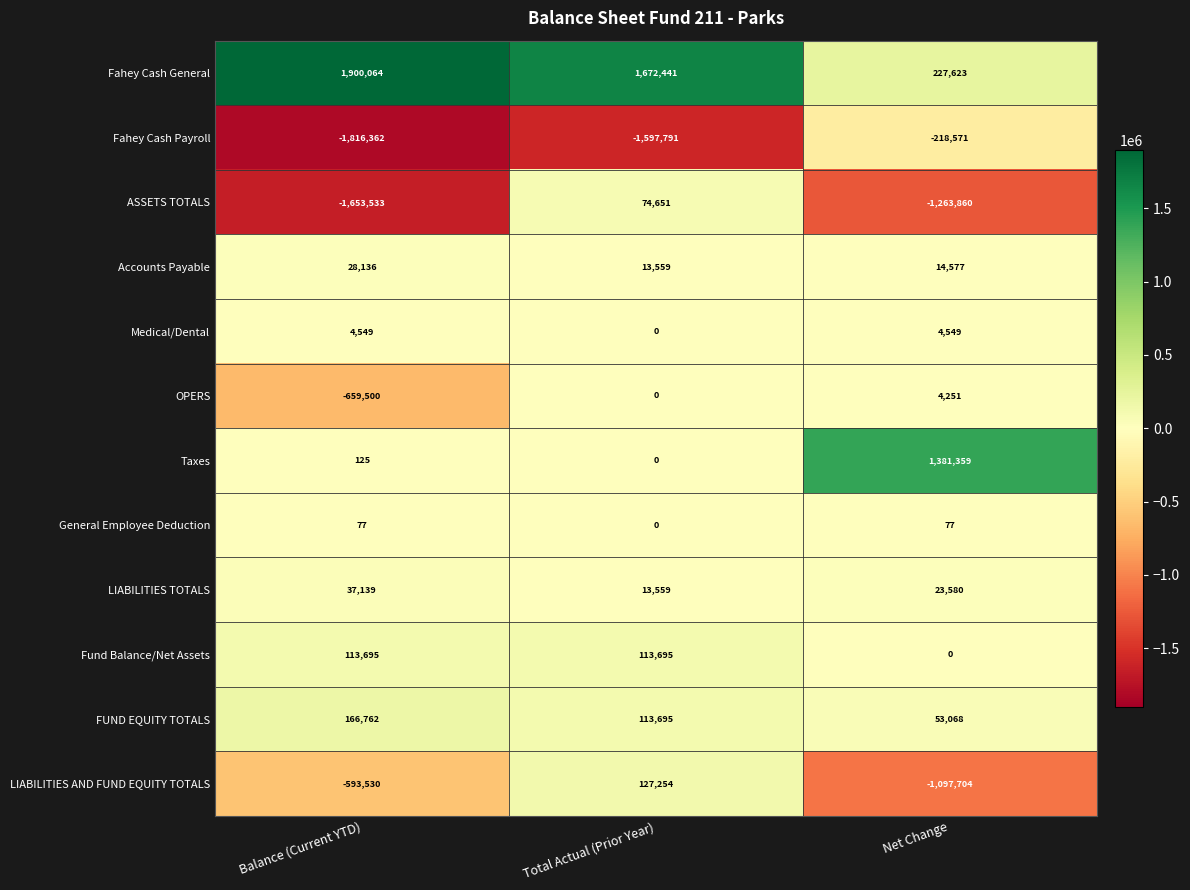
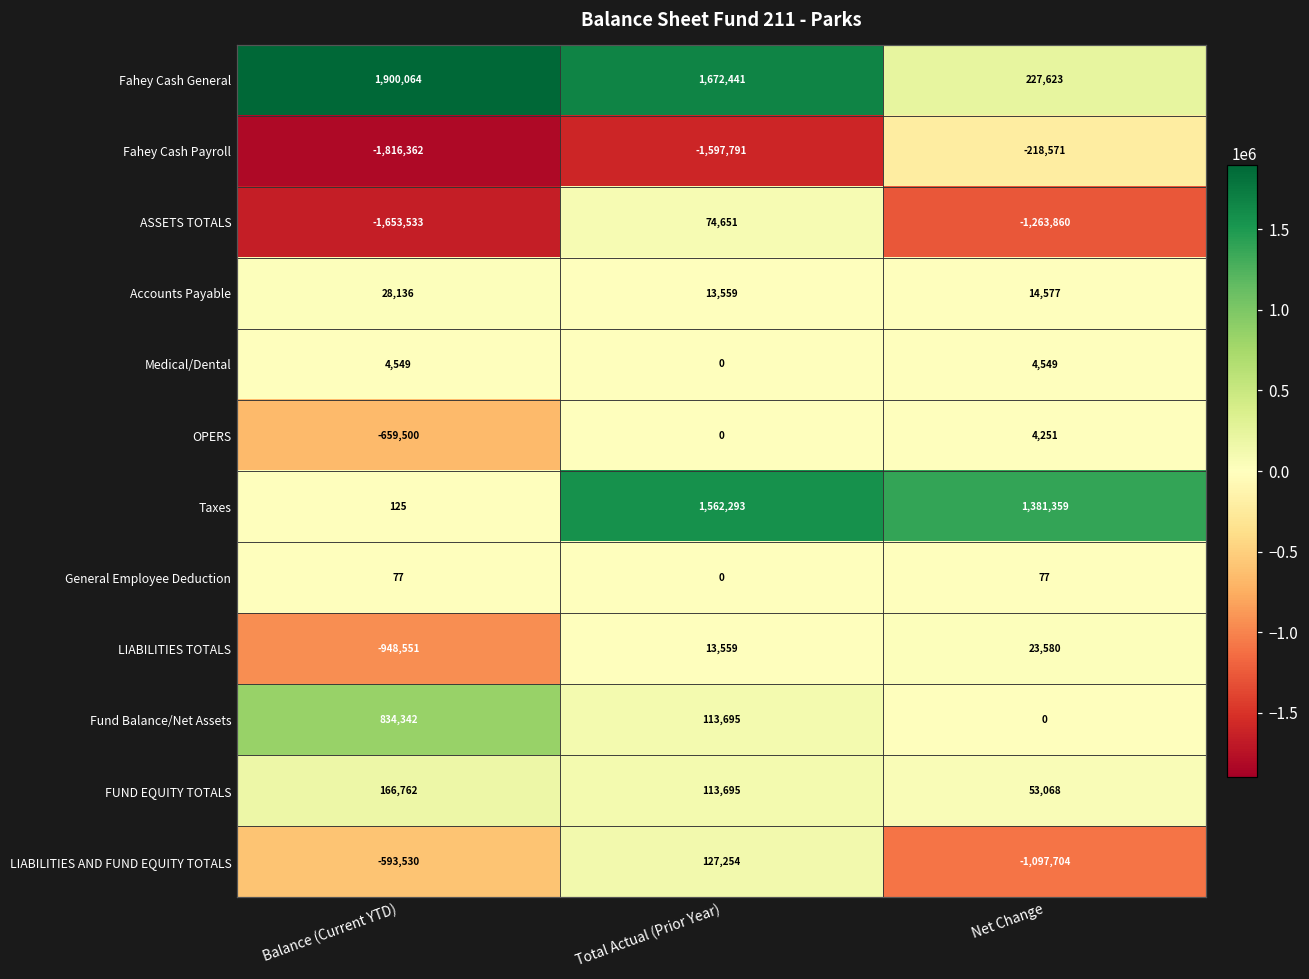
Taxes, Total Actual (Prior Year): 0 -> 1,562,293
LIABILITIES TOTALS, Balance (Current YTD): 37,139 -> -948,551
Fund Balance/Net Assets, Balance (Current YTD): 113,695 -> 834,342
